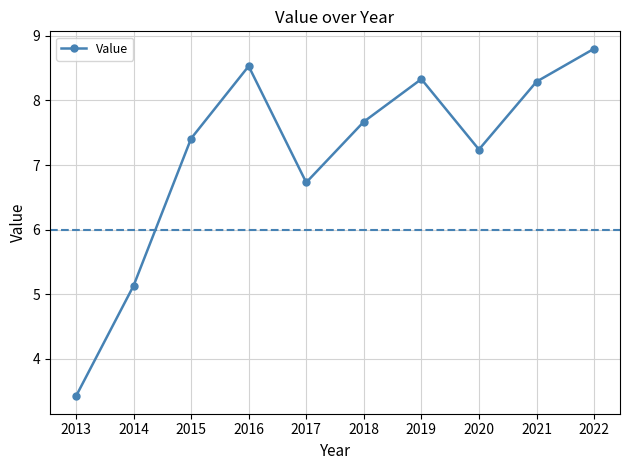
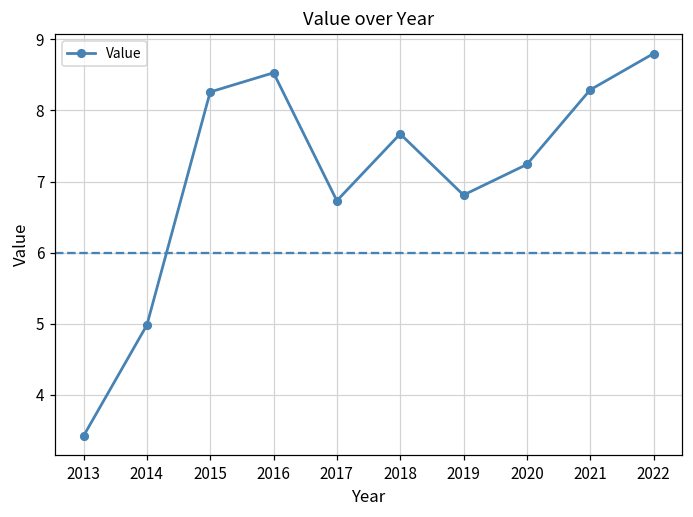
2014: 5.1 -> 5.0
2015: 7.4 -> 8.3
2019: 8.3 -> 6.8
